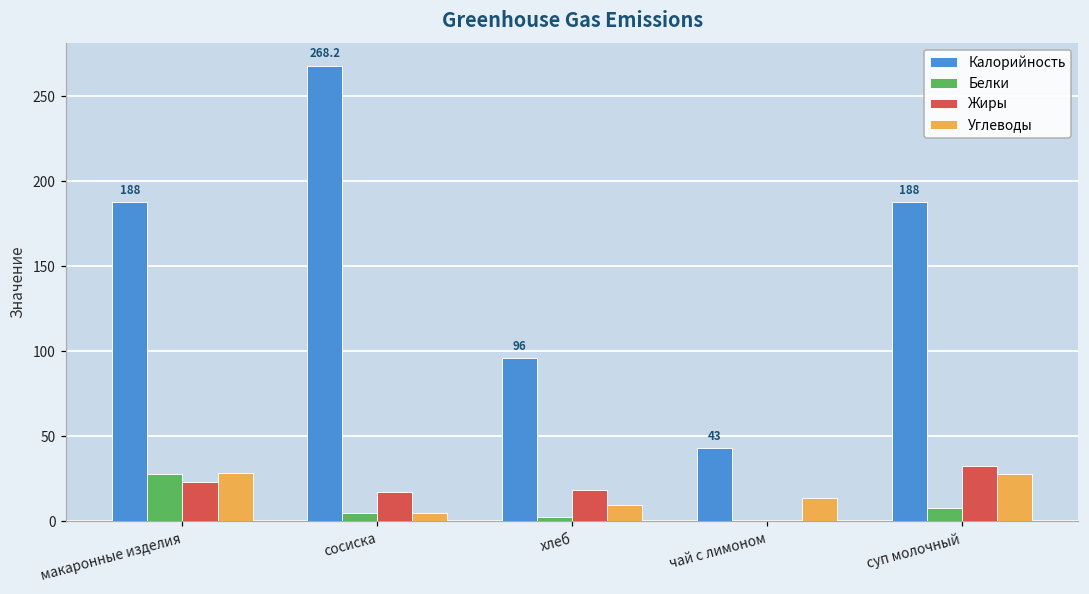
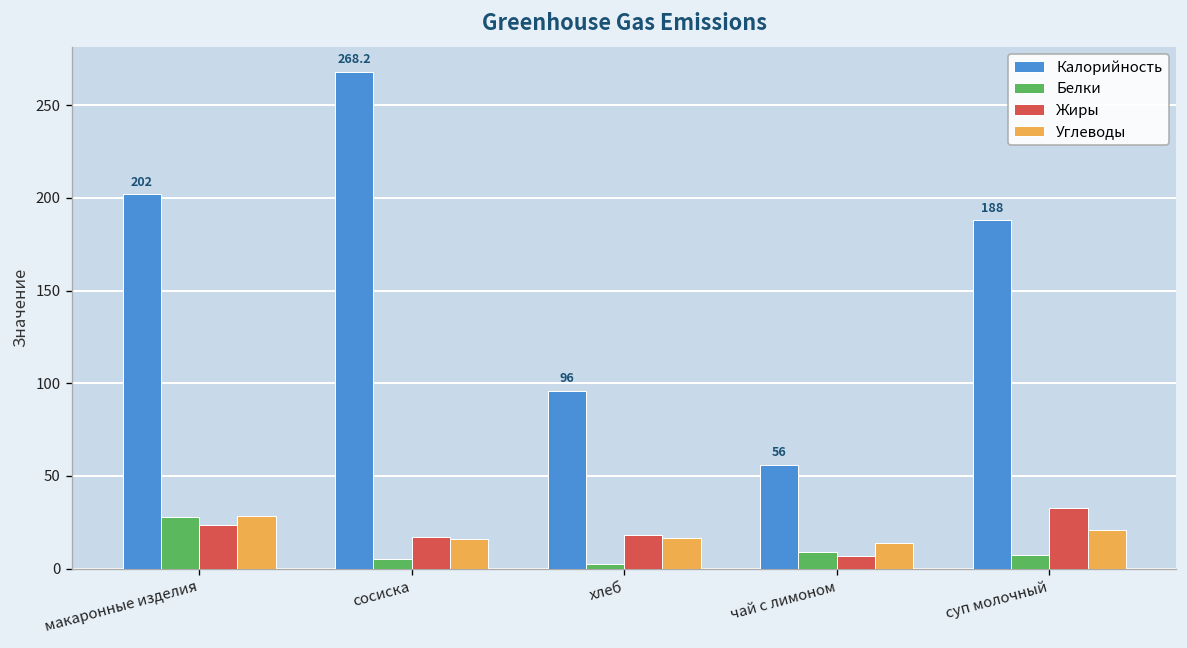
Калорийность, макаронные изделия: 188 -> 202
Углеводы, сосиска: 5 -> 16
Углеводы, хлеб: 10 -> 17
Калорийность, чай с лимоном: 43 -> 56
Белки, чай с лимоном: 0 -> 9
Жиры, чай с лимоном: 0 -> 7
Углеводы, суп молочный: 28 -> 21
